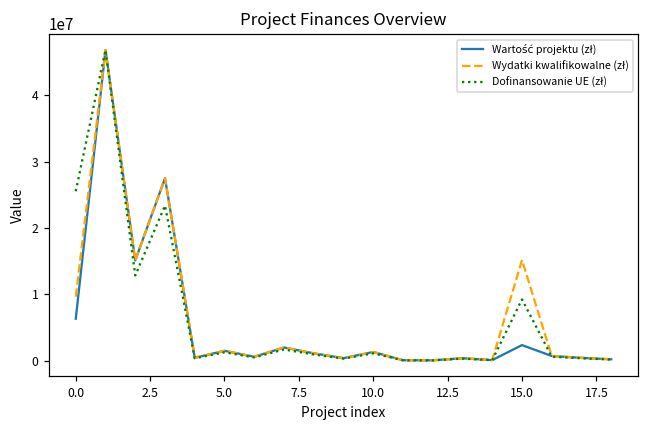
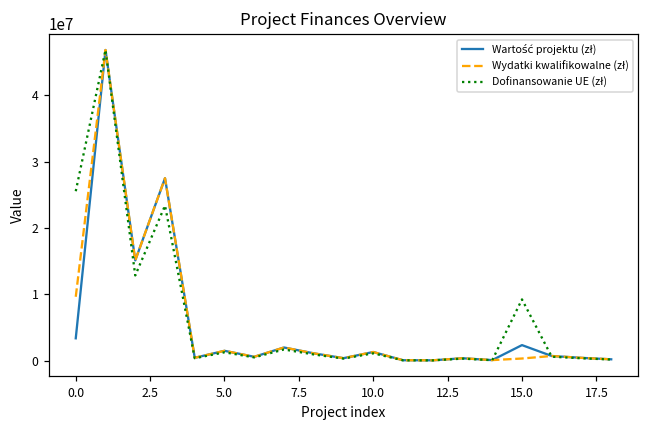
Wartość projektu (zł), 0.0: 6000000 -> 3000000
Wydatki kwalifikowalne (zł), 15.0: 15000000 -> 0
